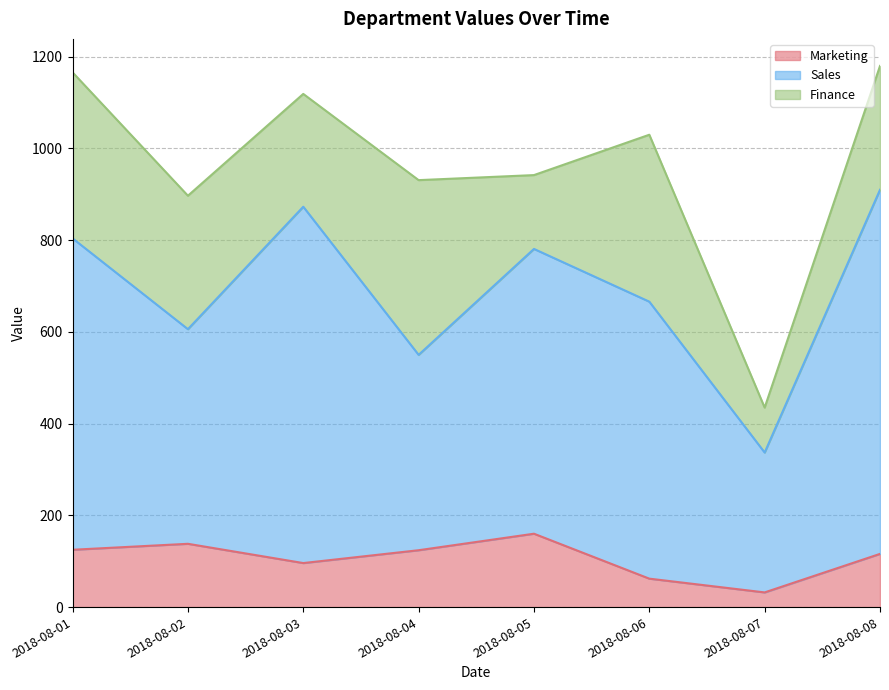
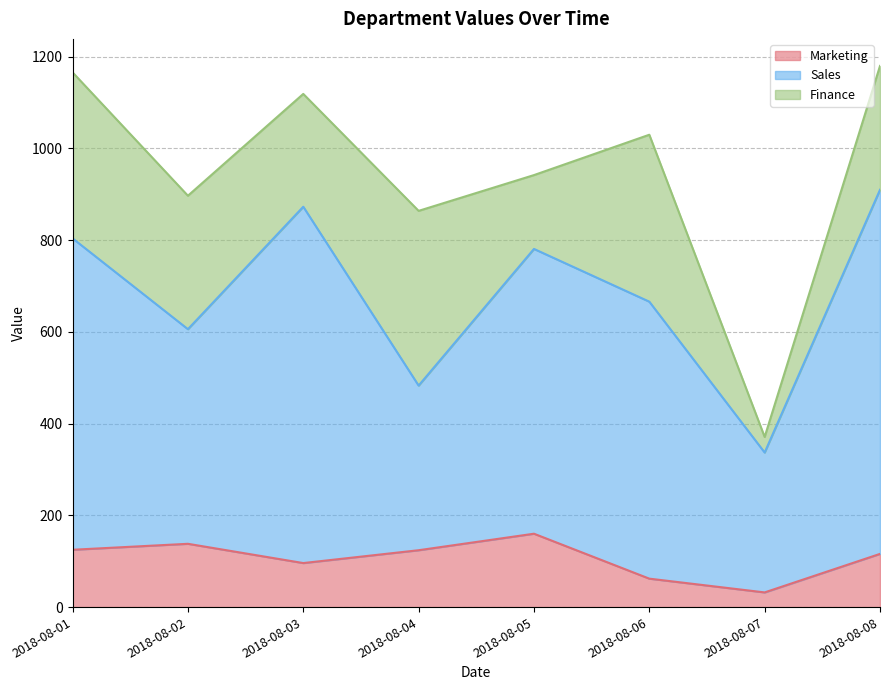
Sales, 2018-08-04: 430 -> 360
Finance, 2018-08-07: 100 -> 30
